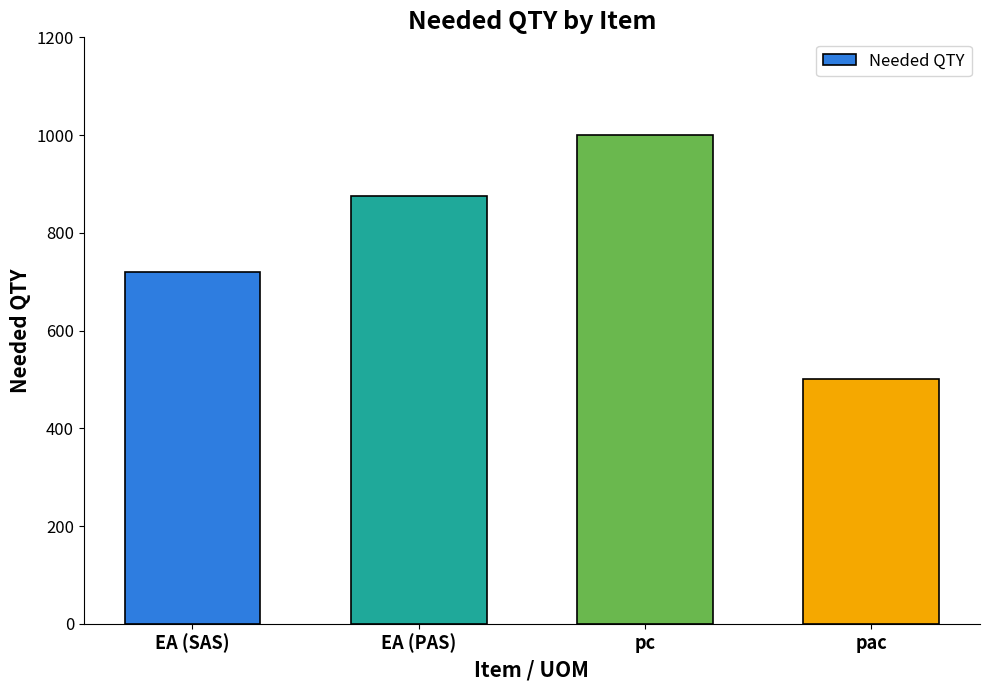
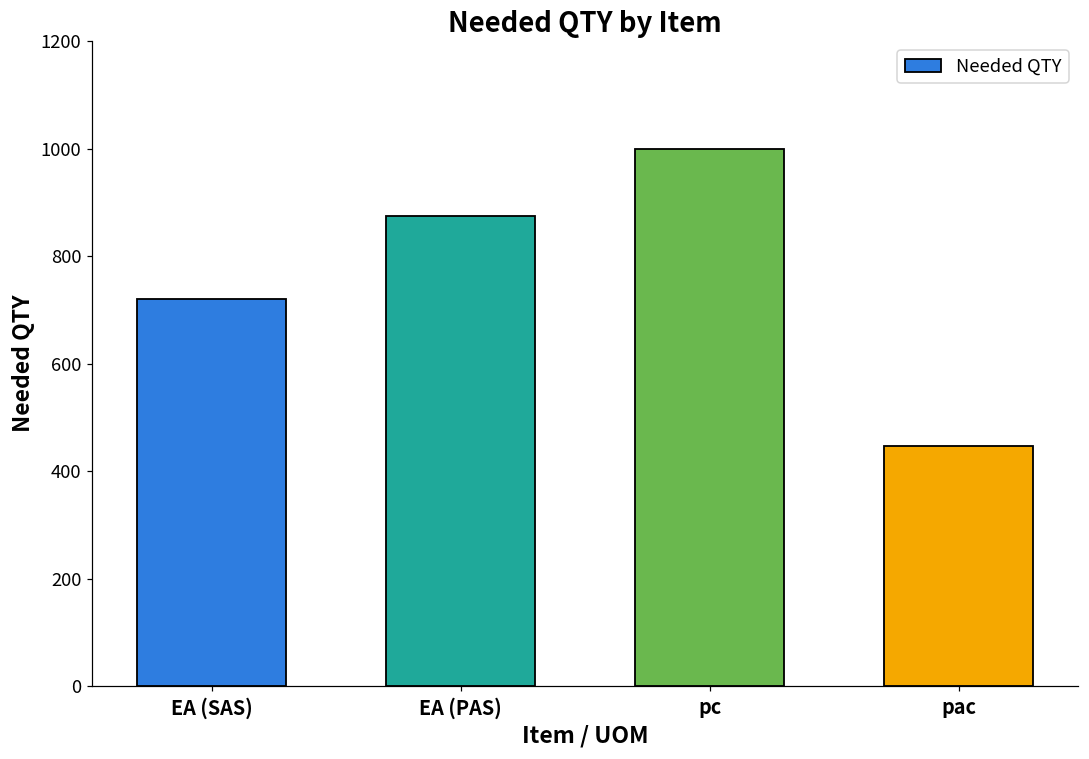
pac: 500 -> 450
